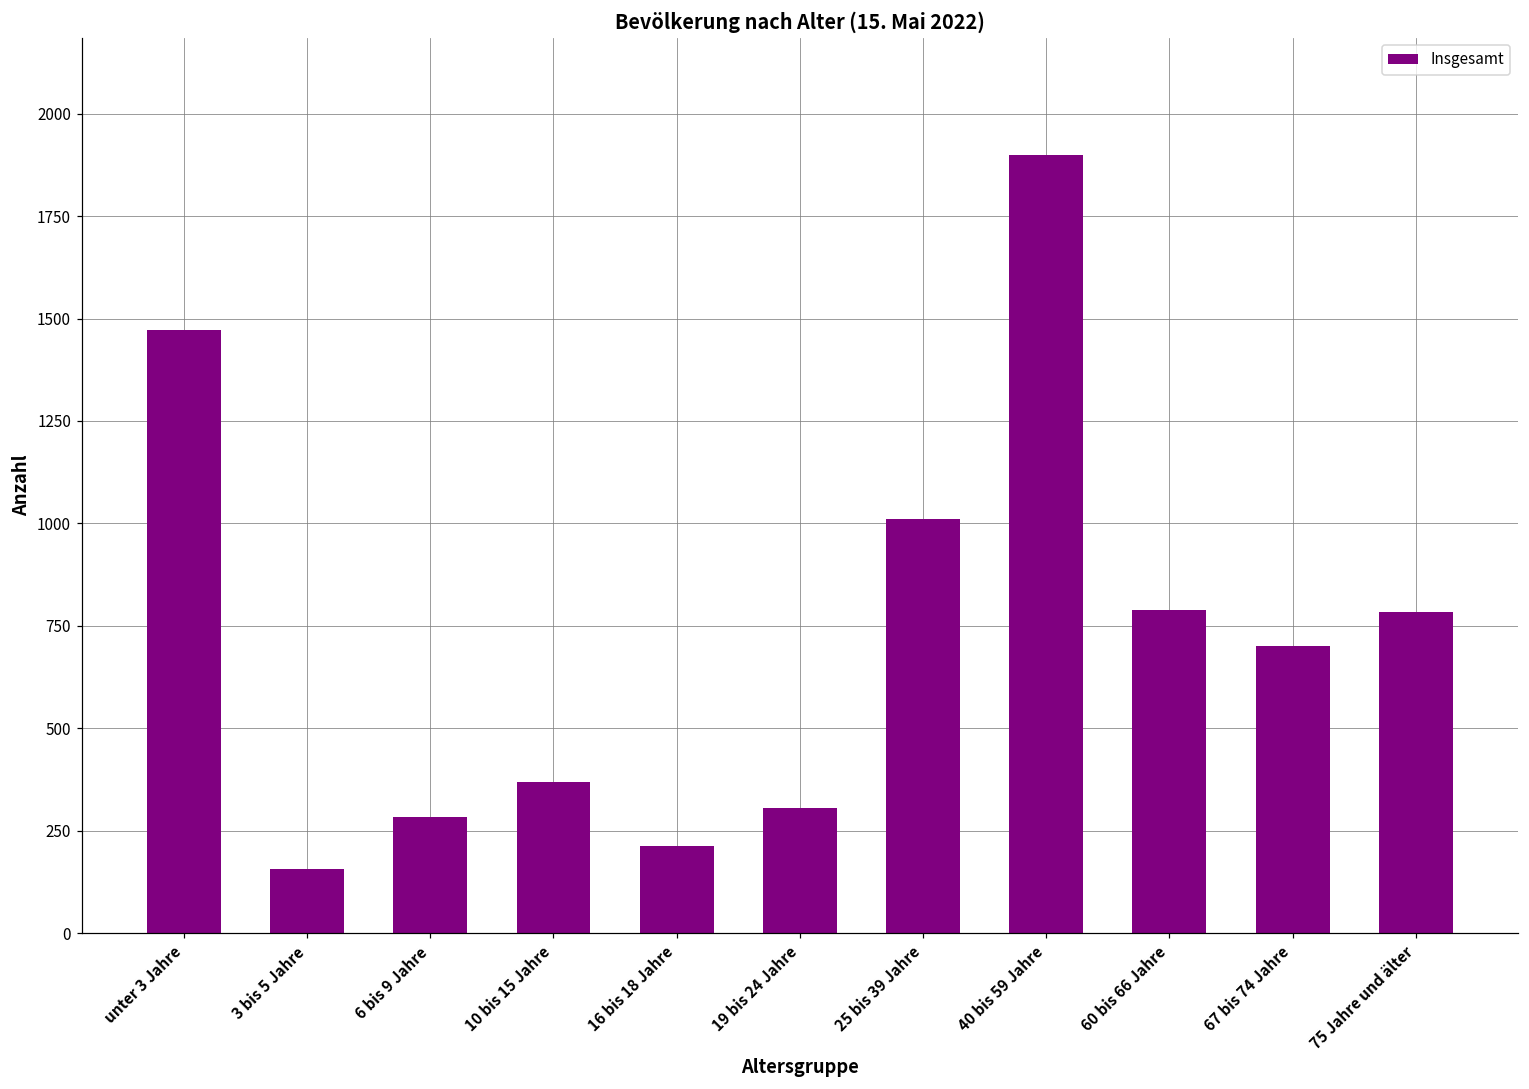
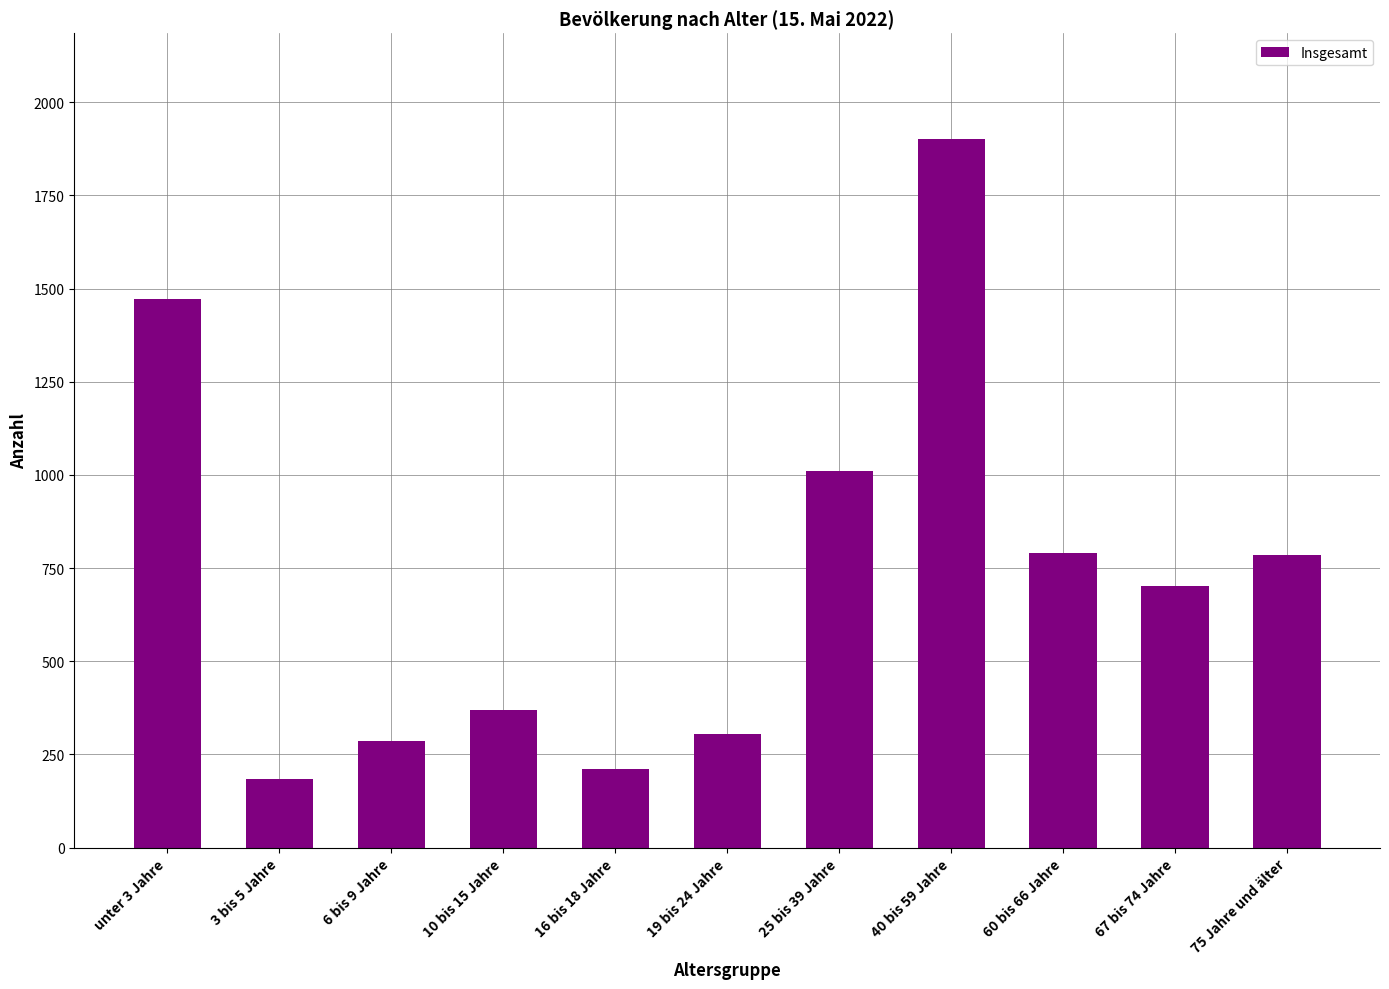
3 bis 5 Jahre: 160 -> 180
